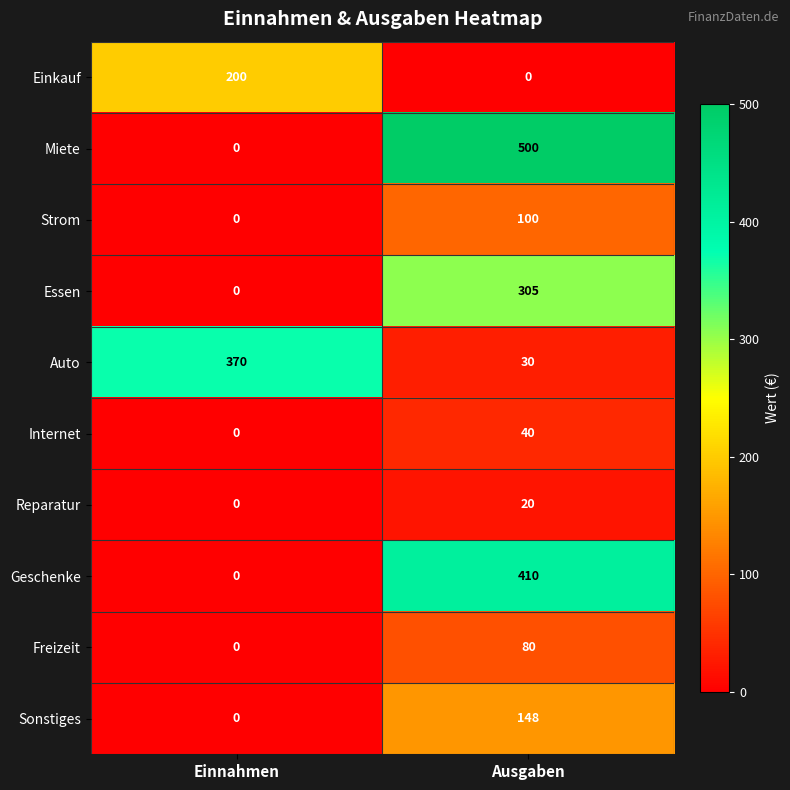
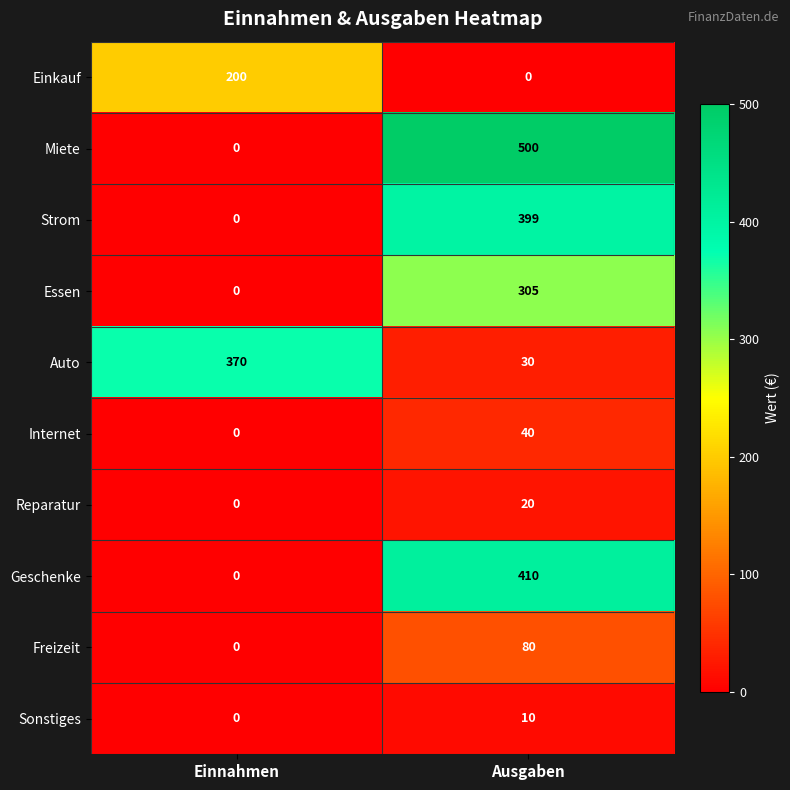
Strom, Ausgaben: 100 -> 399
Sonstiges, Ausgaben: 148 -> 10
